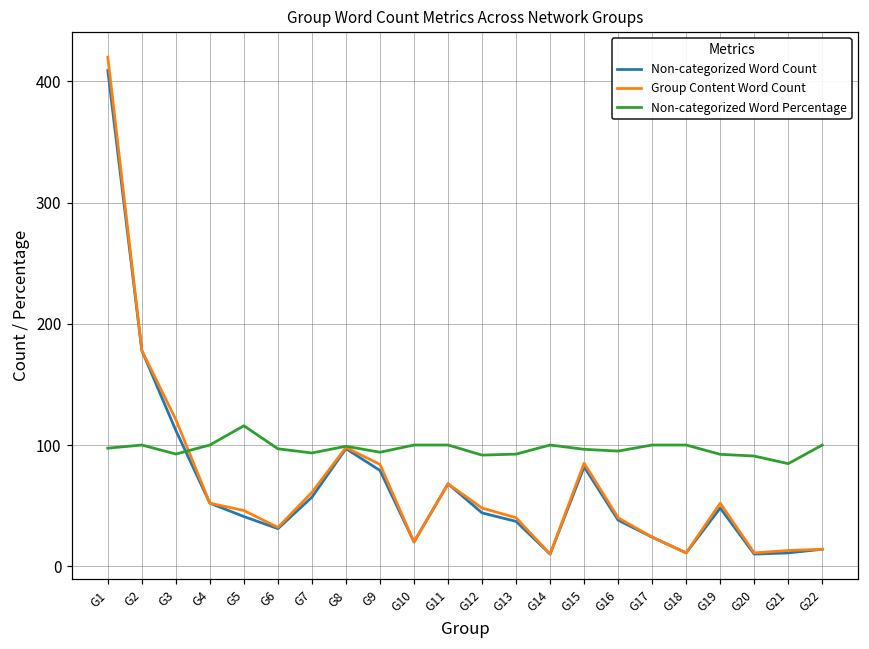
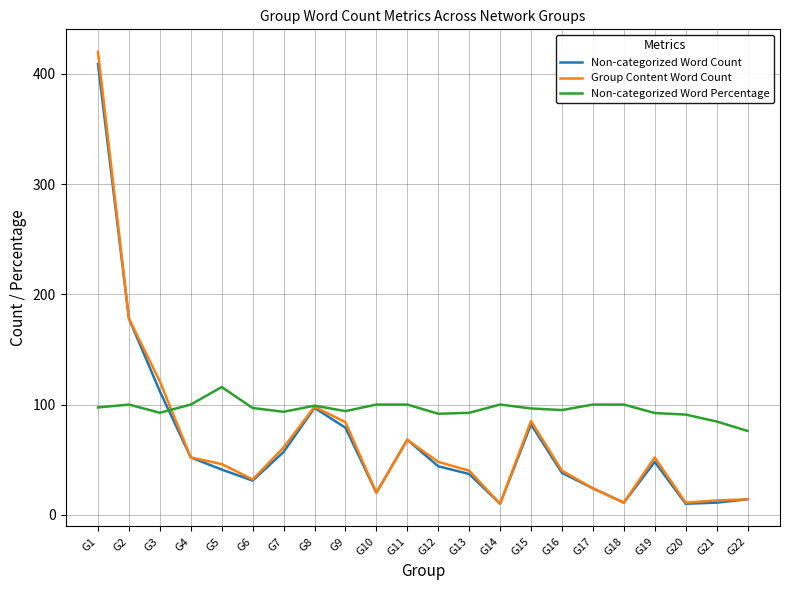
Non-categorized Word Percentage, G22: 100 -> 76
